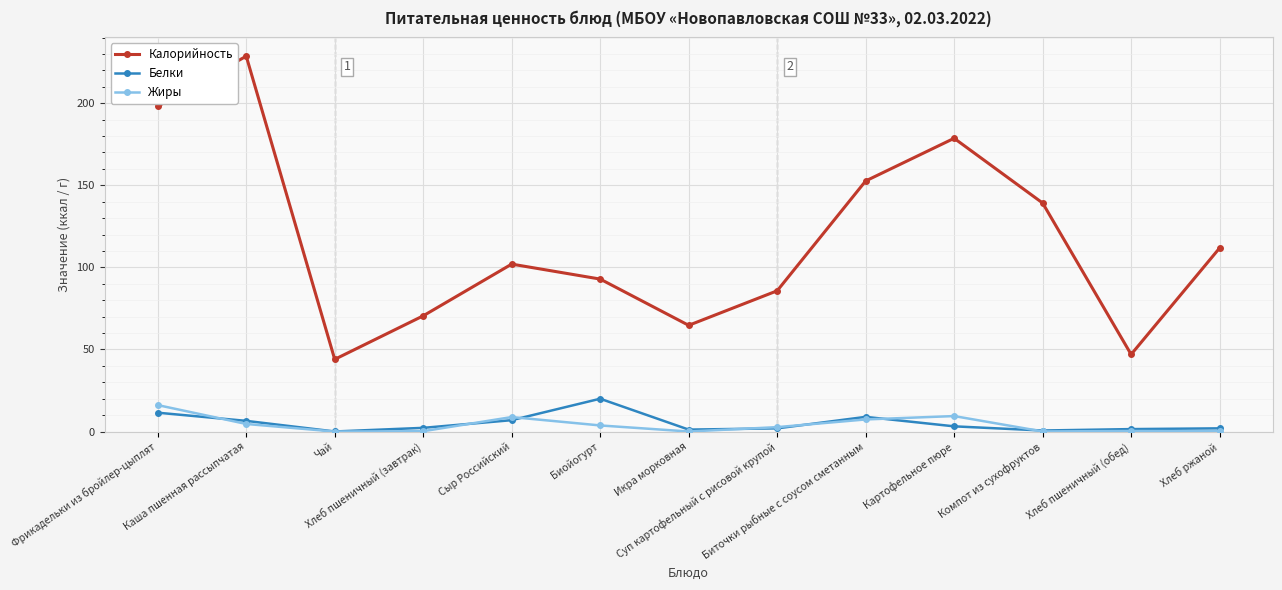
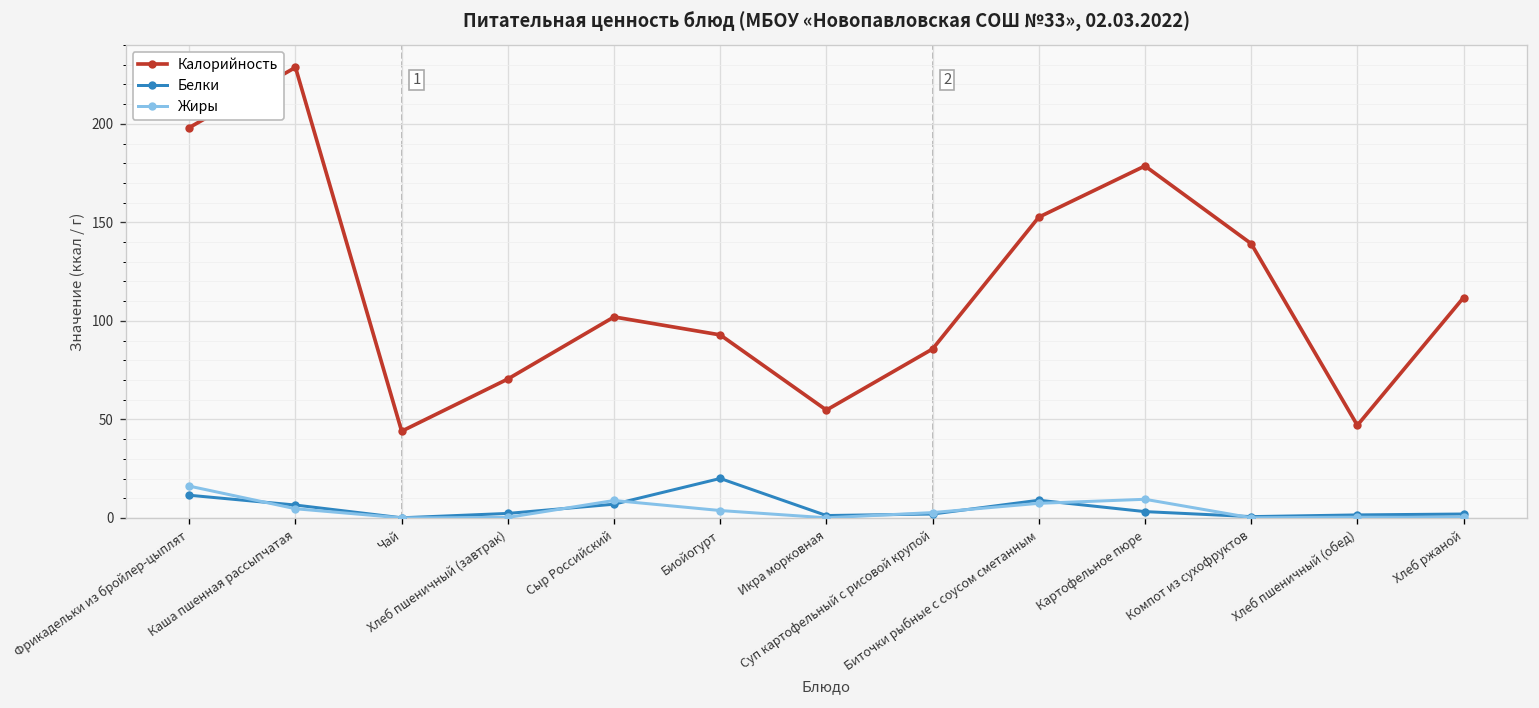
Калорийность, Икра морковная: 65 -> 55
